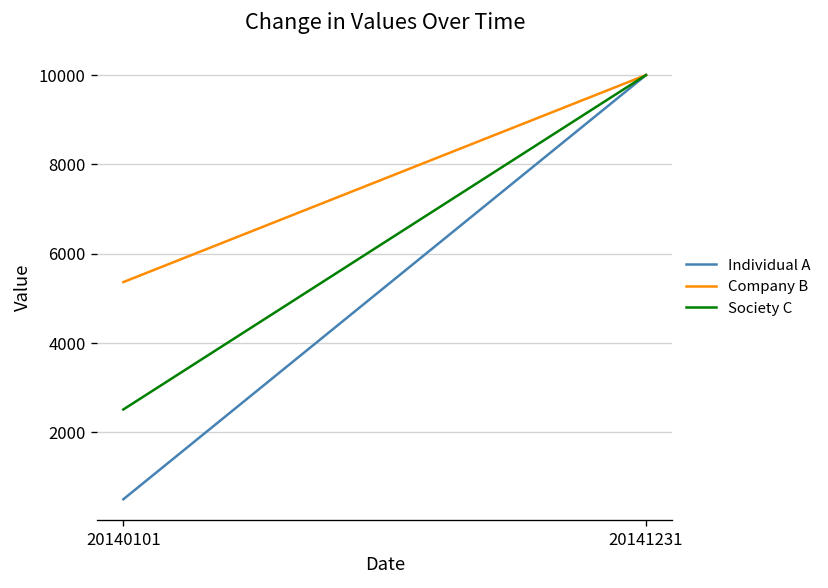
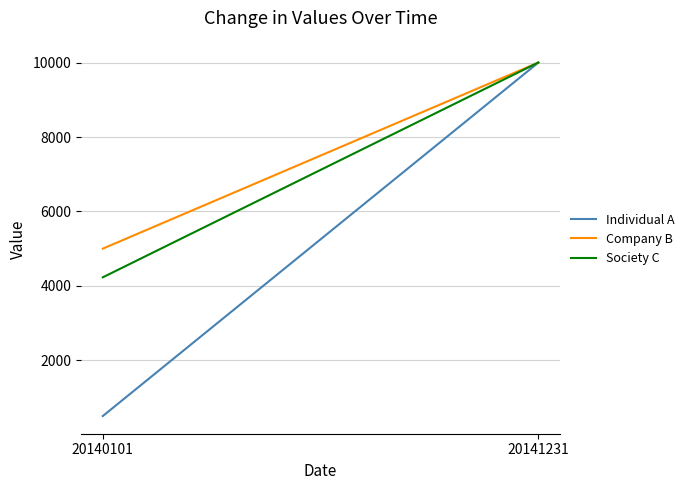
Company B, 20140101: 5400 -> 5000
Society C, 20140101: 2500 -> 4200
